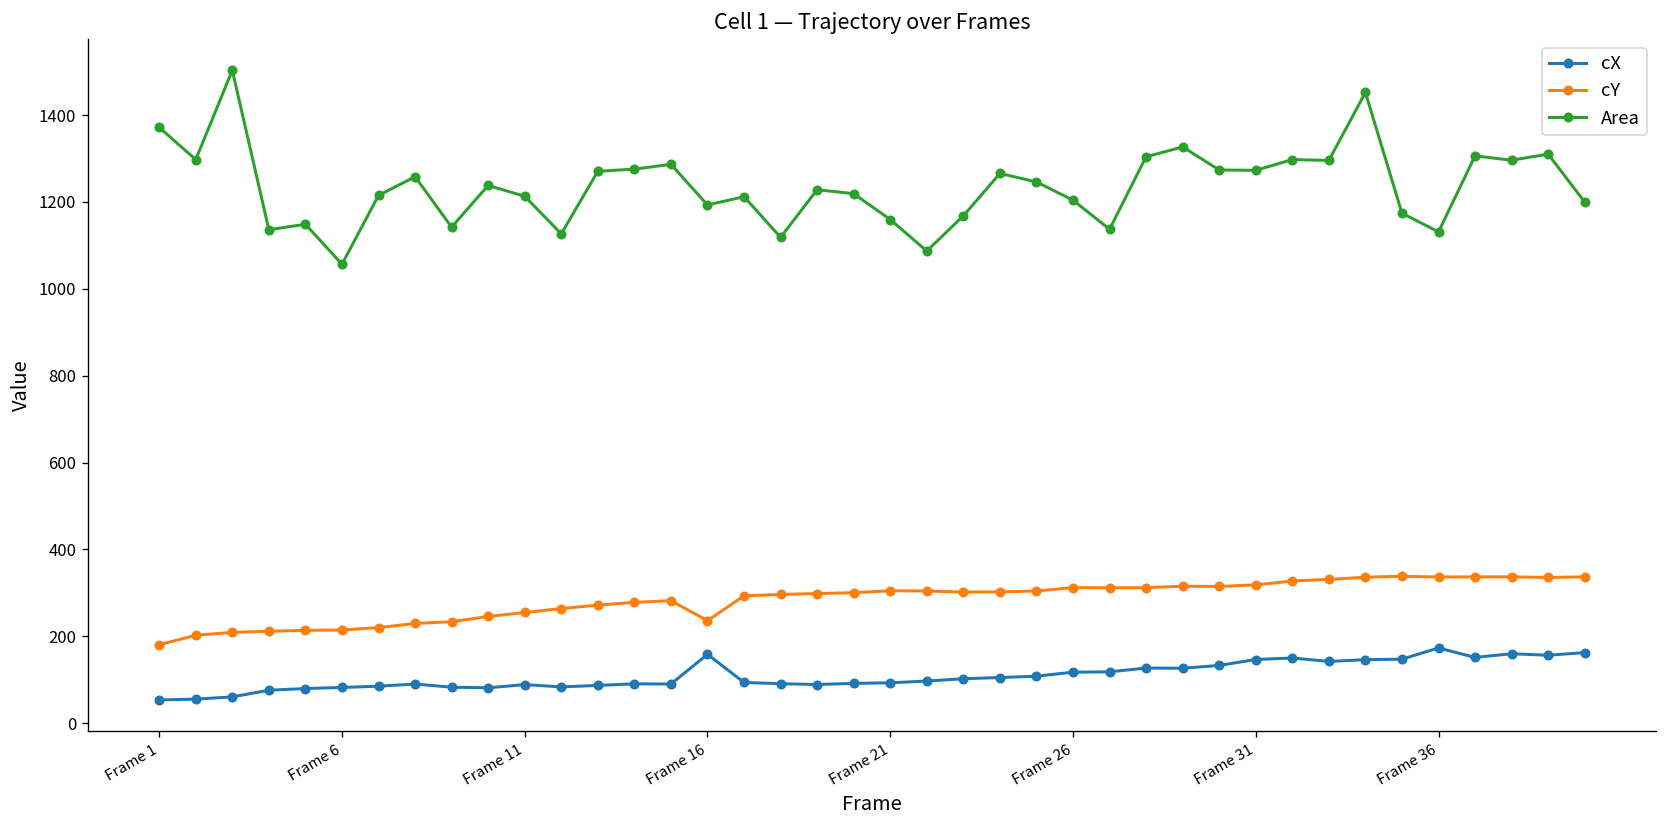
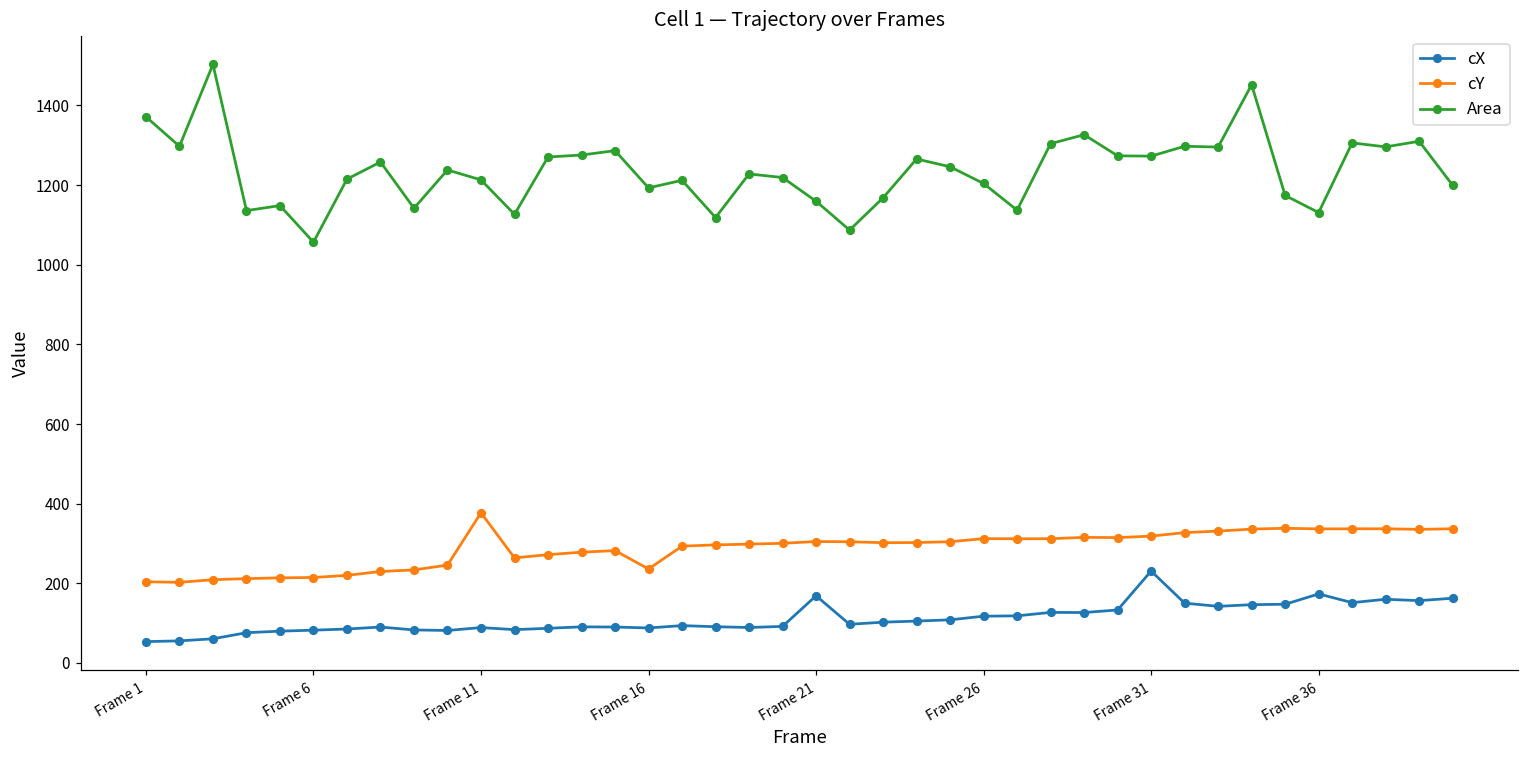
cY, Frame 1: 180 -> 200
cY, Frame 11: 250 -> 380
cX, Frame 16: 160 -> 90
cX, Frame 21: 90 -> 170
cX, Frame 31: 150 -> 230
